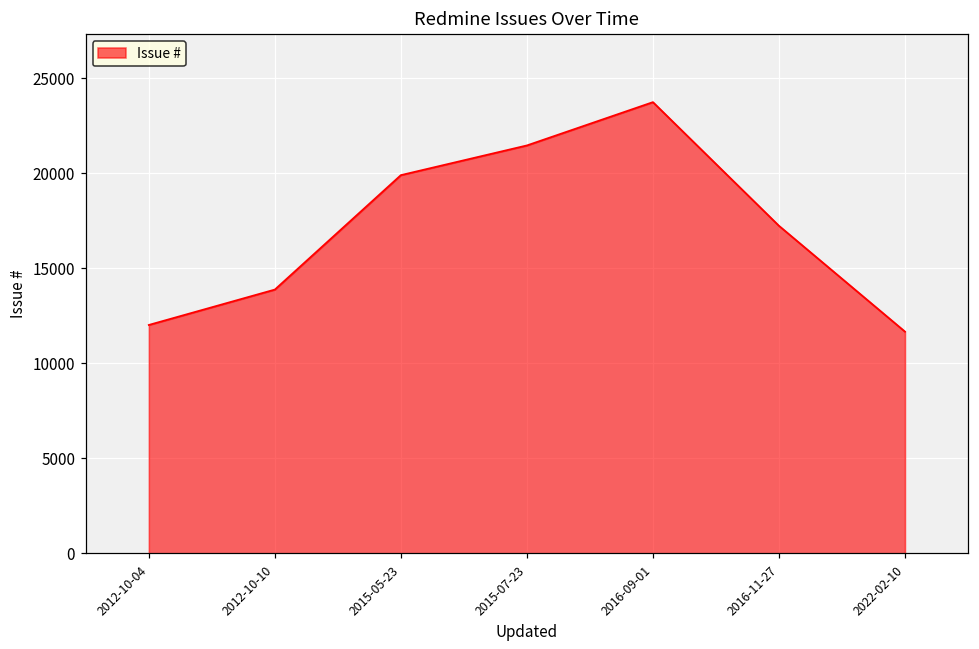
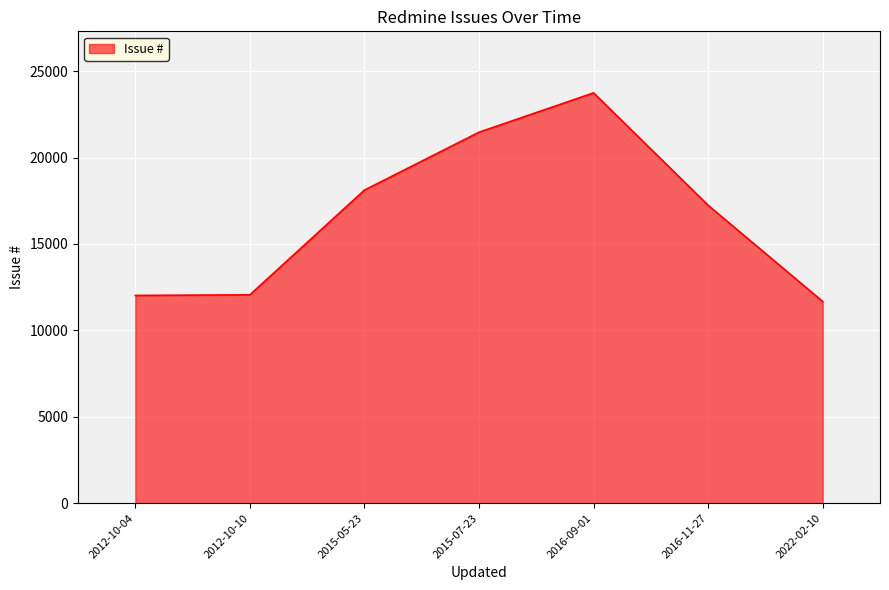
2012-10-10: 13900 -> 12100
2015-05-23: 19900 -> 18100
